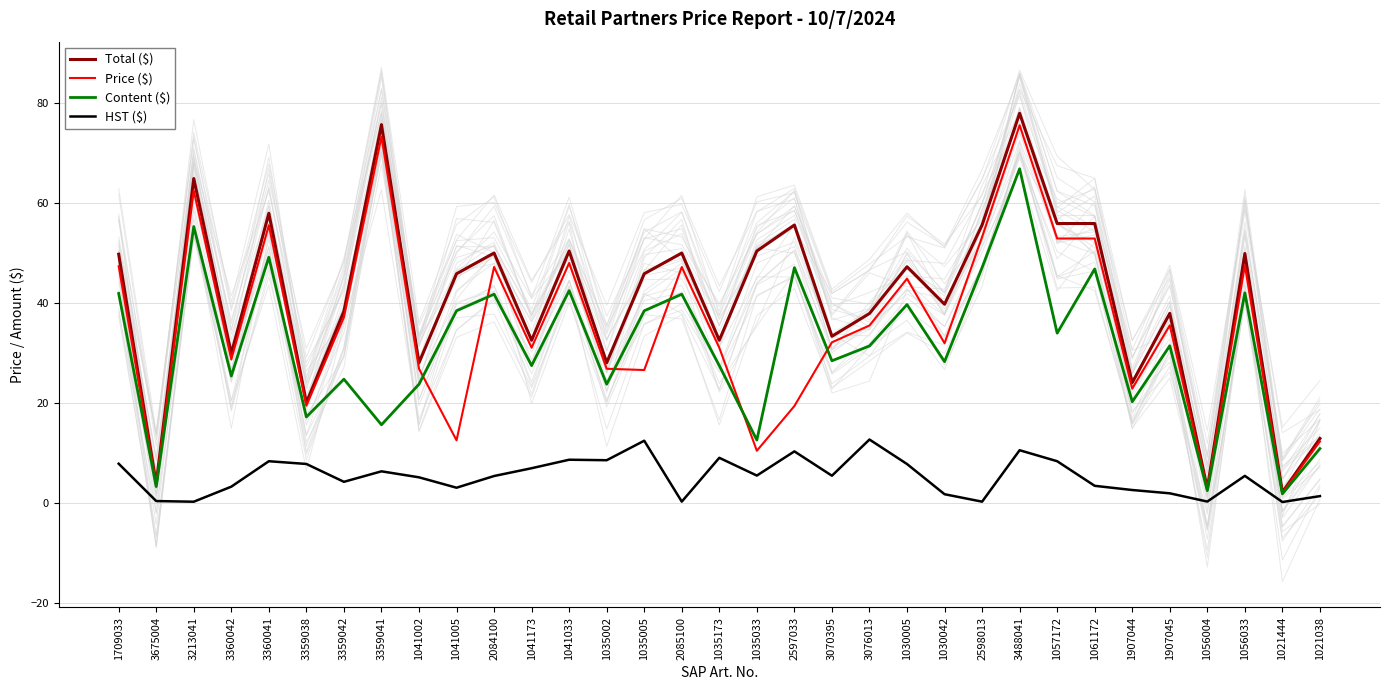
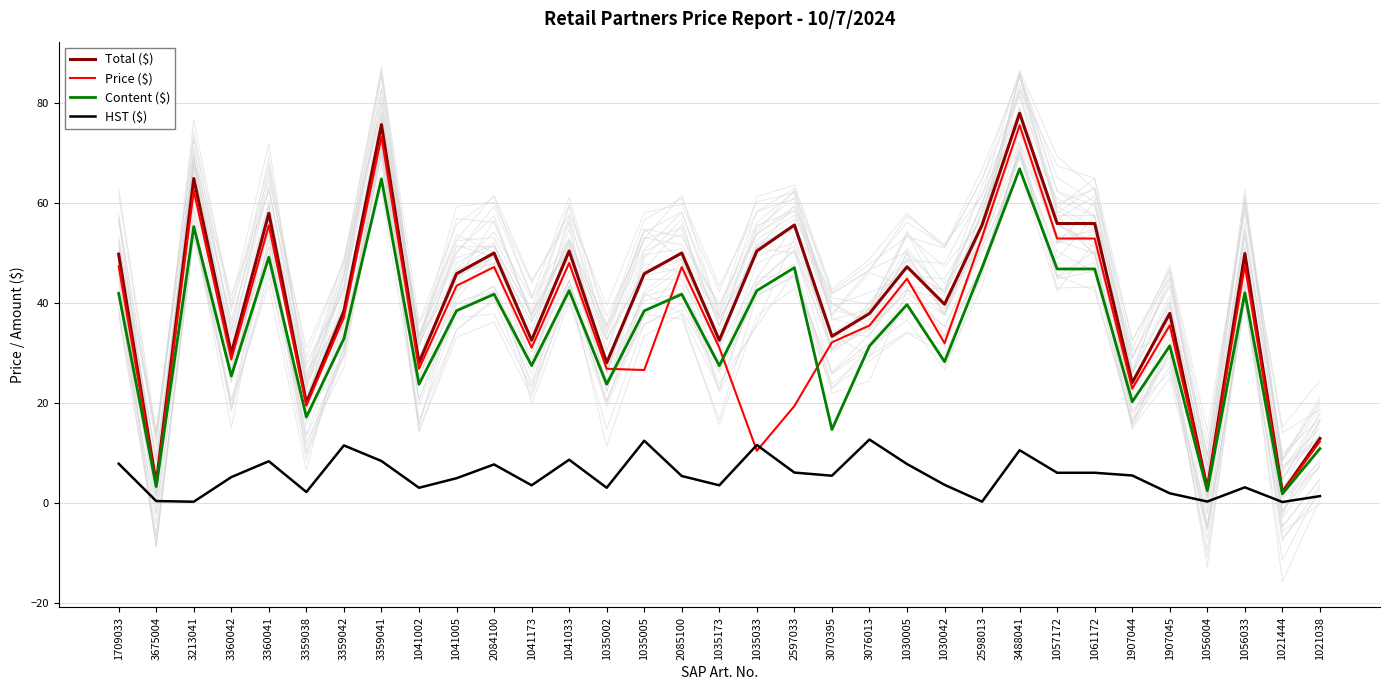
HST ($), 3360042: 3 -> 5
HST ($), 3359038: 8 -> 2
Content ($), 3359042: 25 -> 33
HST ($), 3359042: 4 -> 12
Content ($), 3359041: 16 -> 65
HST ($), 3359041: 6 -> 8
HST ($), 1041002: 5 -> 3
Price ($), 1041005: 13 -> 43
HST ($), 1041005: 3 -> 5
HST ($), 2084100: 5 -> 8
HST ($), 1041173: 7 -> 4
HST ($), 1035002: 9 -> 3
HST ($), 2085100: 0 -> 5
HST ($), 1035173: 9 -> 4
Content ($), 1035033: 13 -> 43
HST ($), 1035033: 6 -> 12
HST ($), 2597033: 10 -> 6
Content ($), 3070395: 28 -> 15
HST ($), 1030042: 2 -> 4
Content ($), 1057172: 34 -> 47
HST ($), 1057172: 8 -> 6
HST ($), 1061172: 3 -> 6
HST ($), 1907044: 3 -> 6
HST ($), 1056033: 5 -> 3
